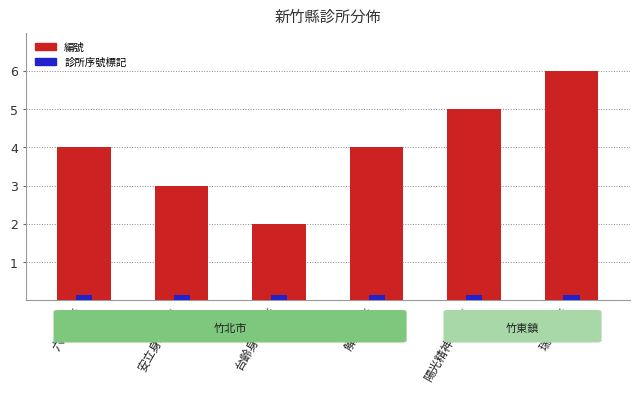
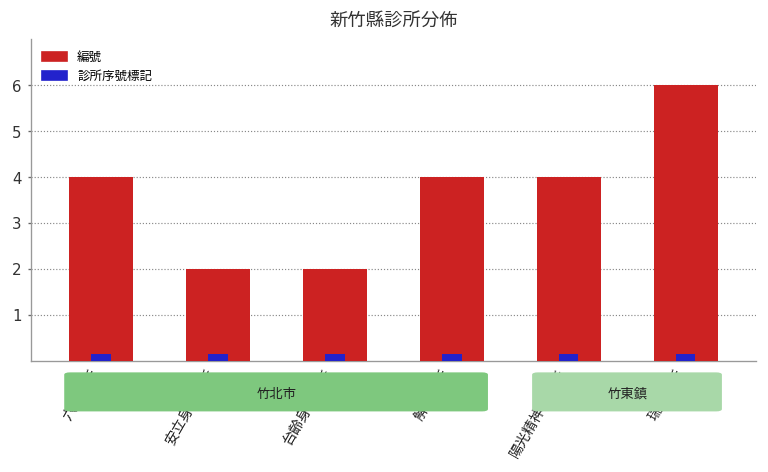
編號, 安立身心診所: 3 -> 2
編號, 陽光精神科診所: 5 -> 4
